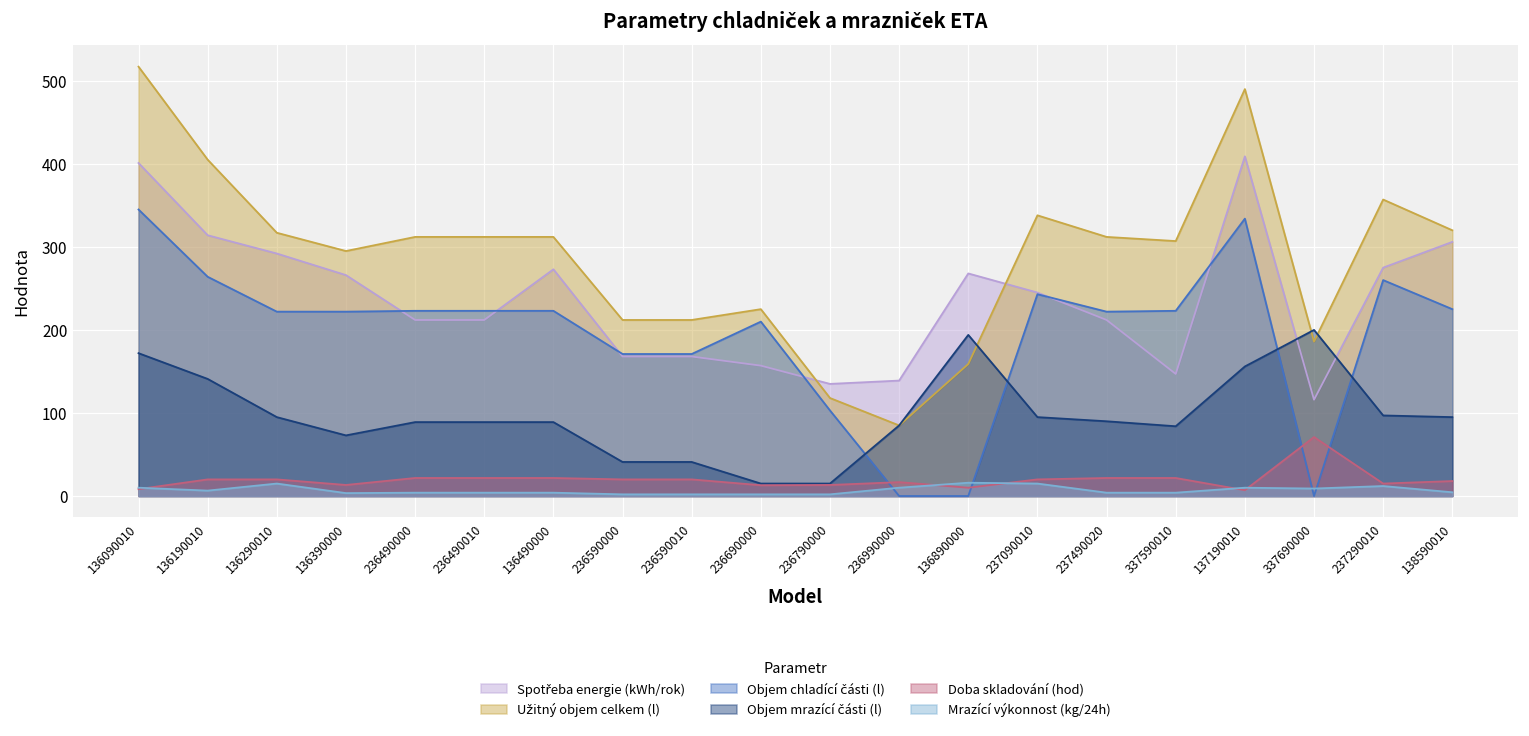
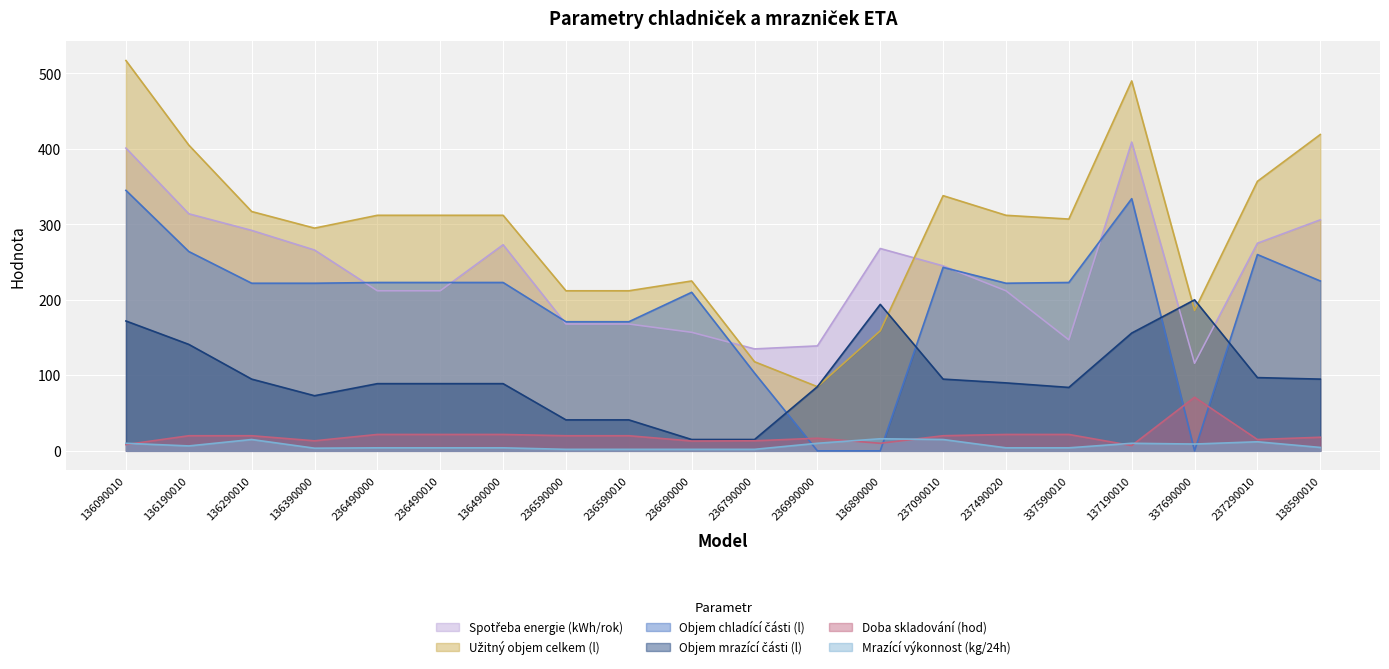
Užitný objem celkem (l), 138590010: 320 -> 420
